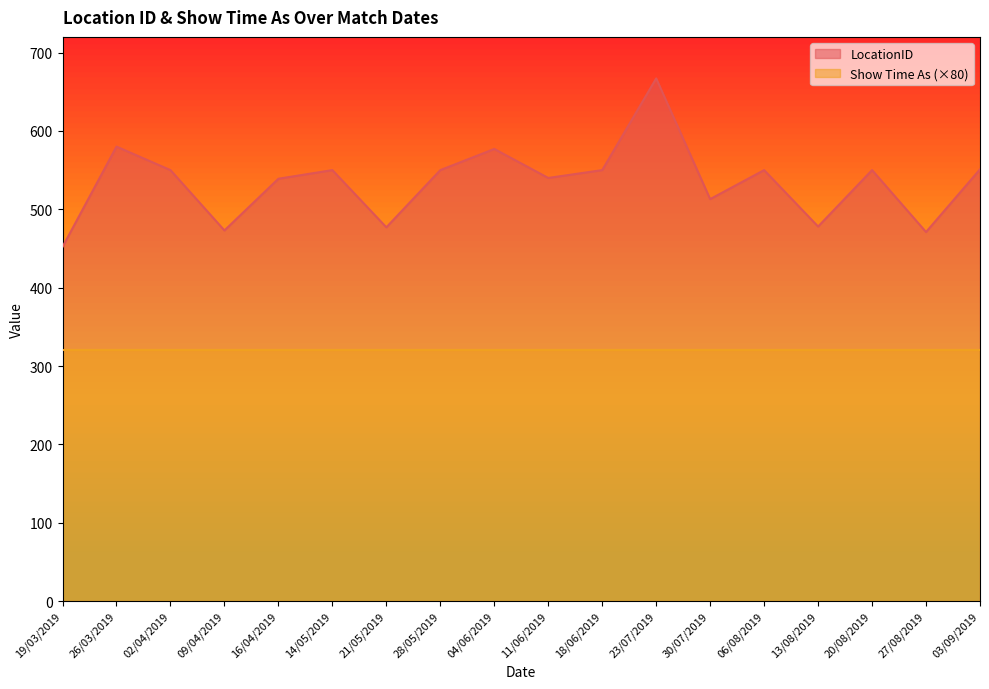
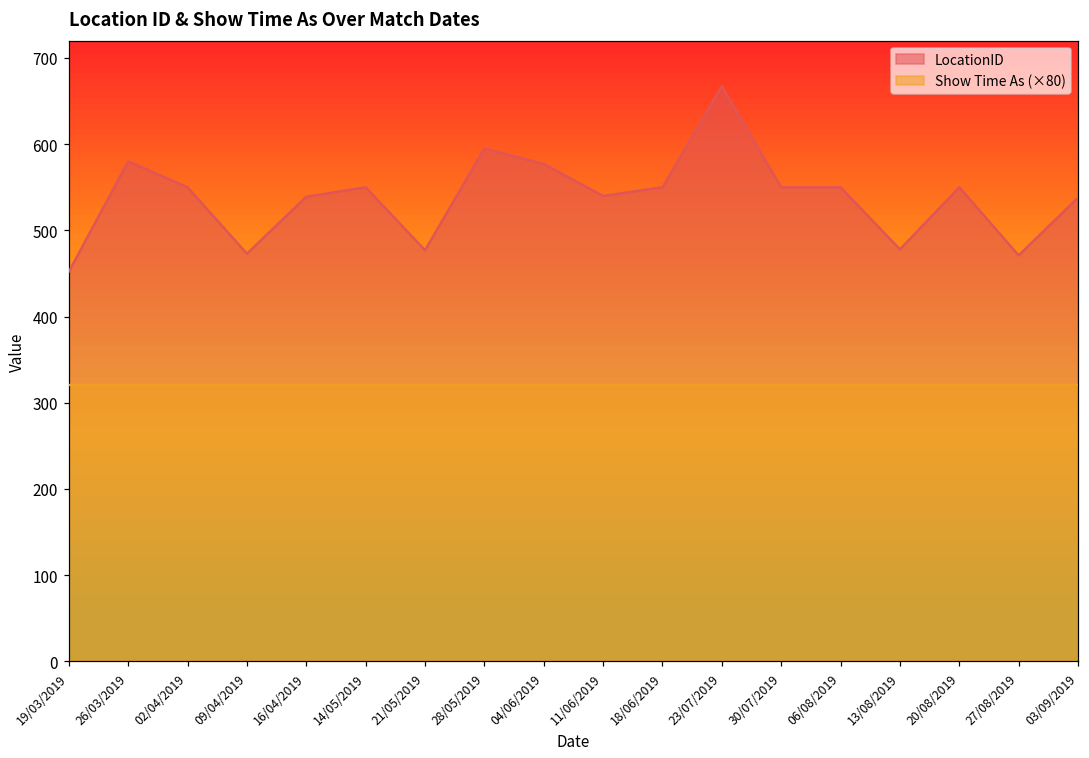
LocationID, 28/05/2019: 550 -> 600
LocationID, 30/07/2019: 510 -> 550
LocationID, 03/09/2019: 550 -> 540
